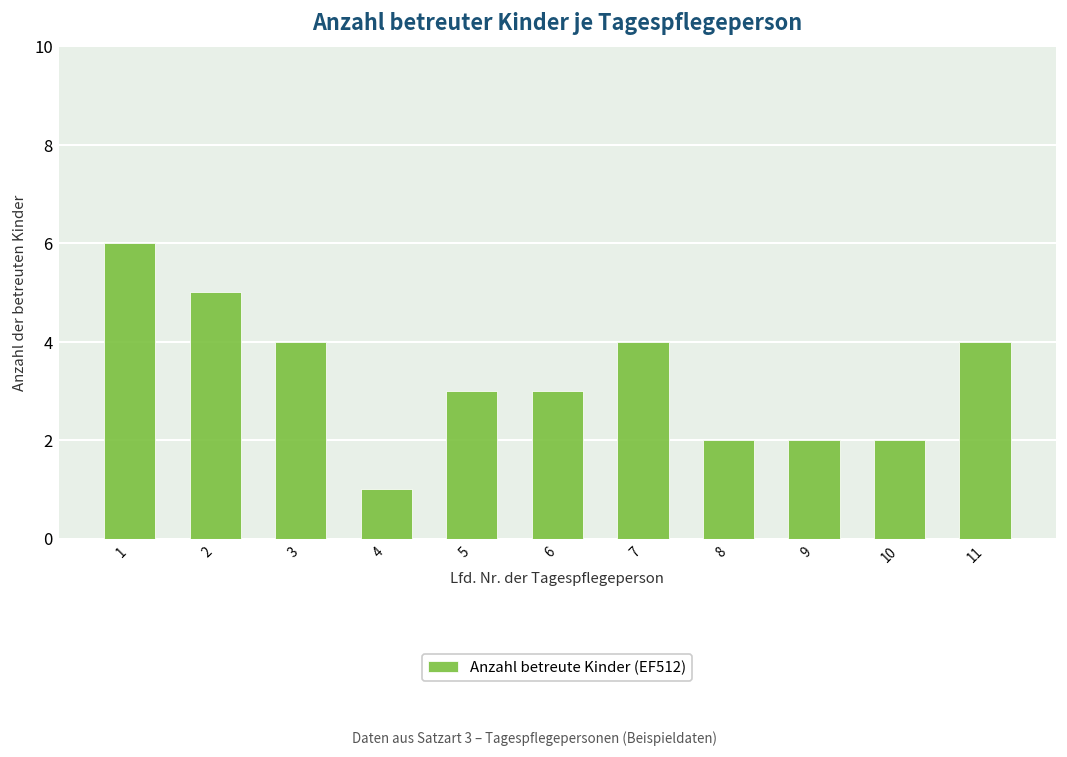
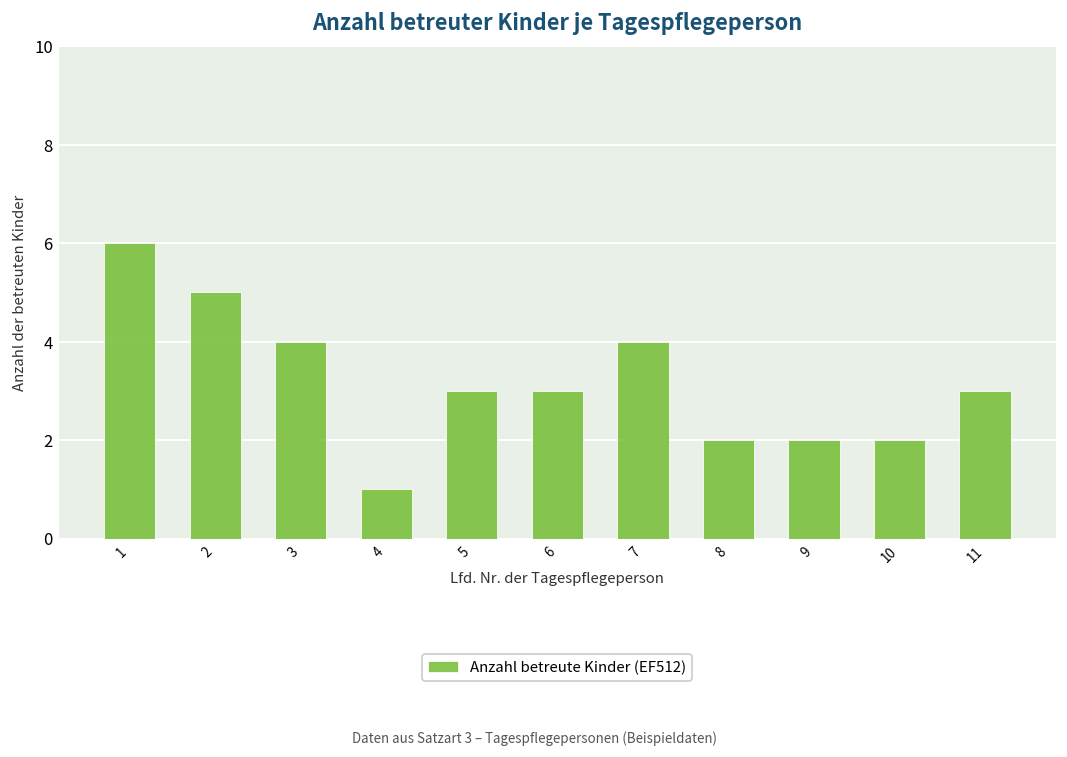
11: 4 -> 3
